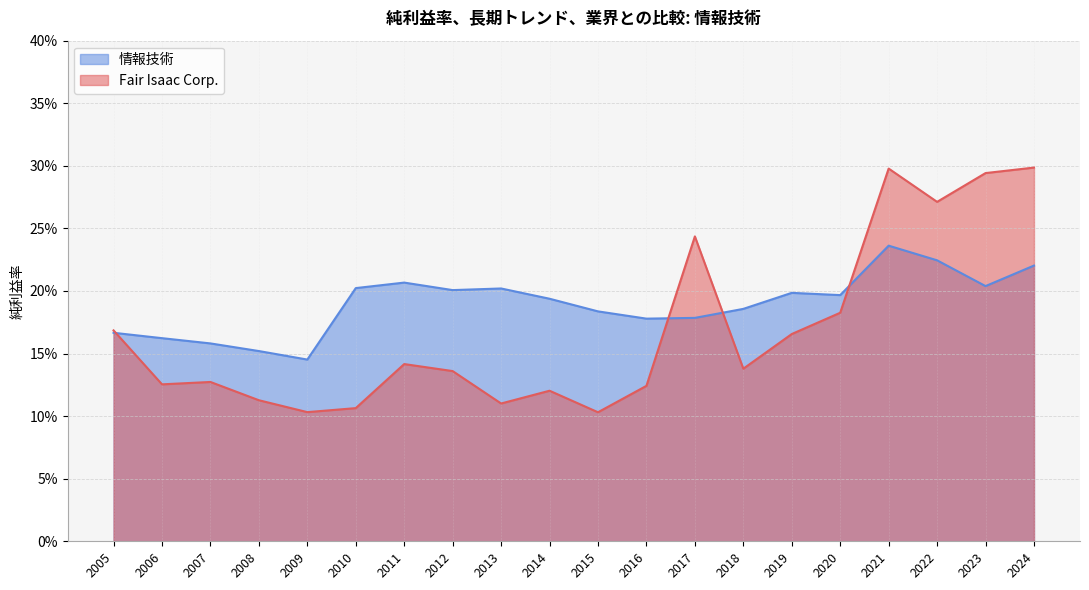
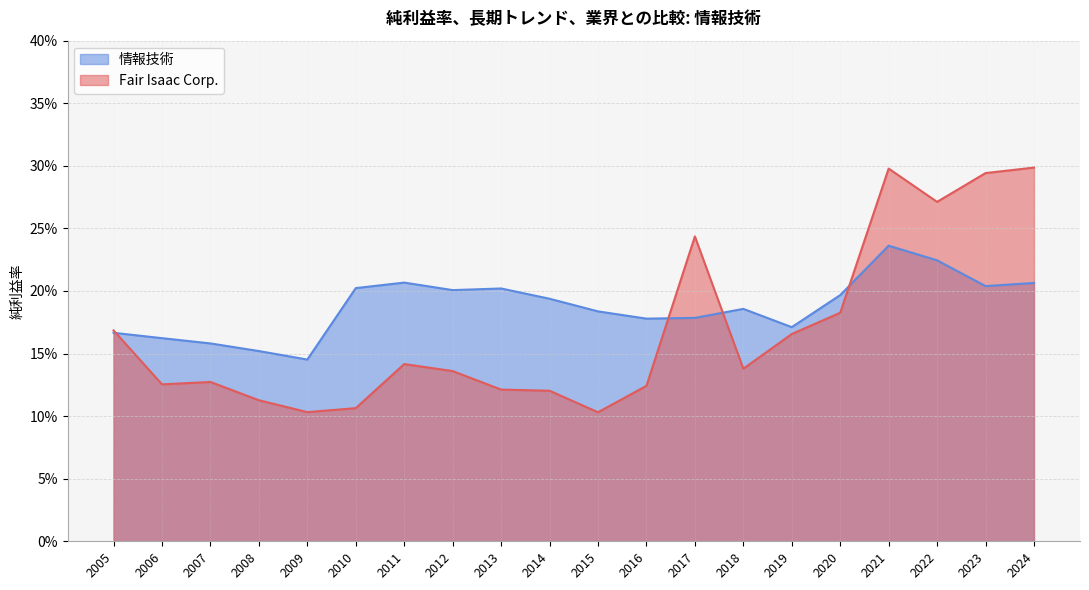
Fair Isaac Corp., 2013: 11.0% -> 12.1%
情報技術, 2019: 19.9% -> 17.1%
情報技術, 2024: 22.0% -> 20.6%
